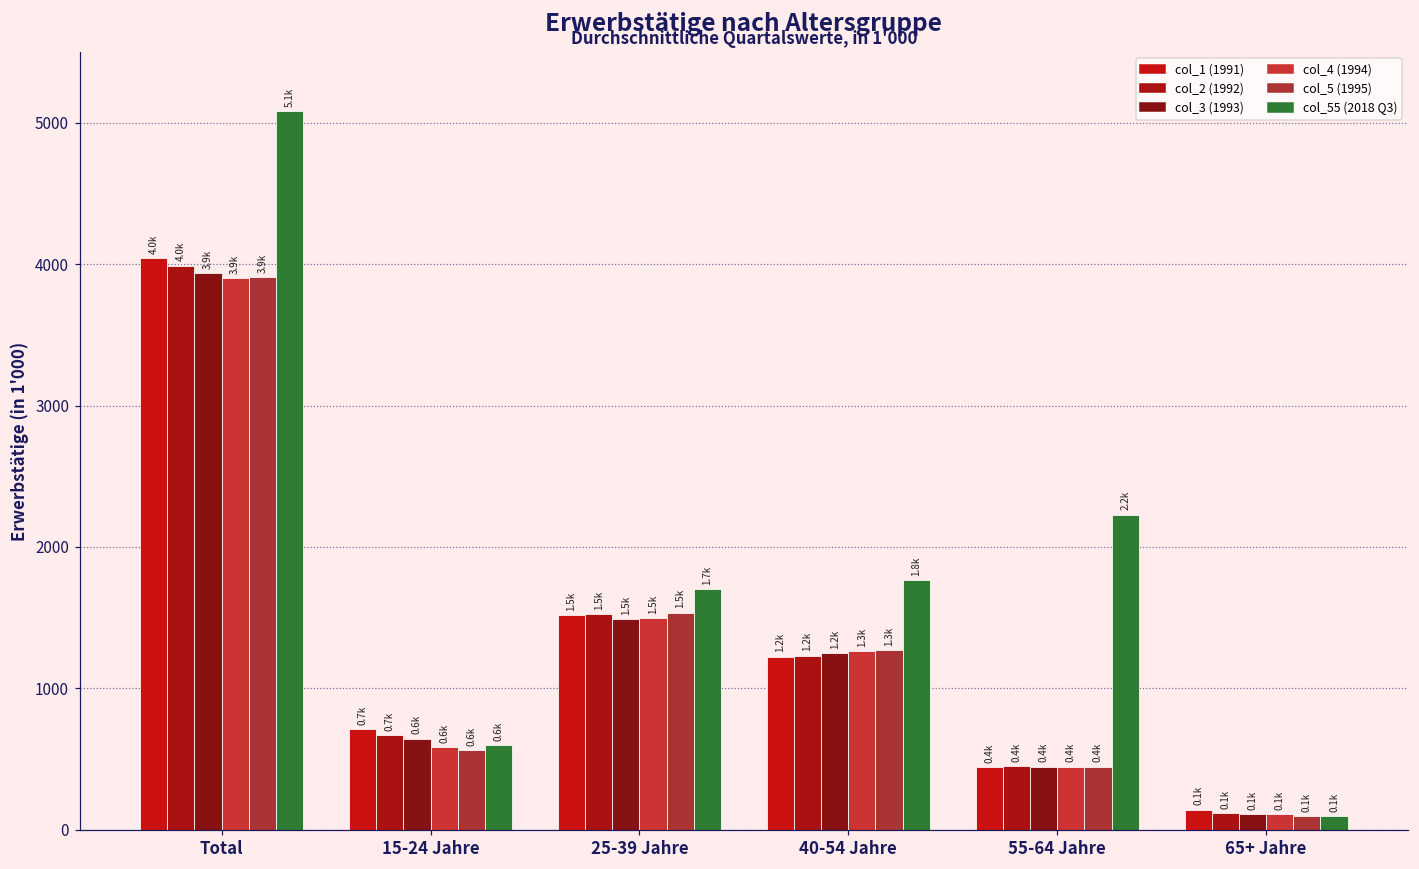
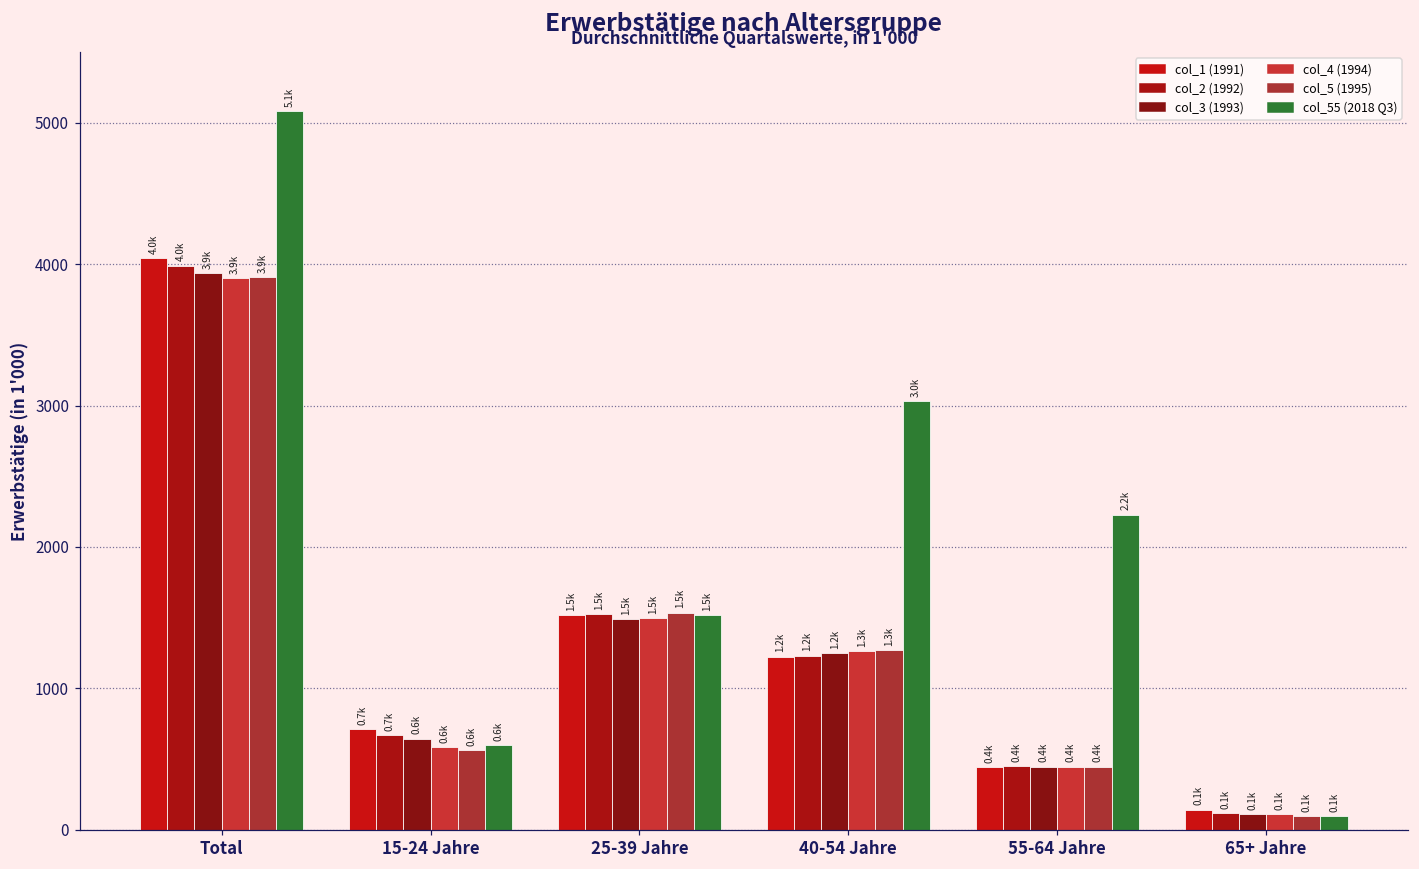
col_55 (2018 Q3), 25-39 Jahre: 1.7k -> 1.5k
col_55 (2018 Q3), 40-54 Jahre: 1.8k -> 3.0k
